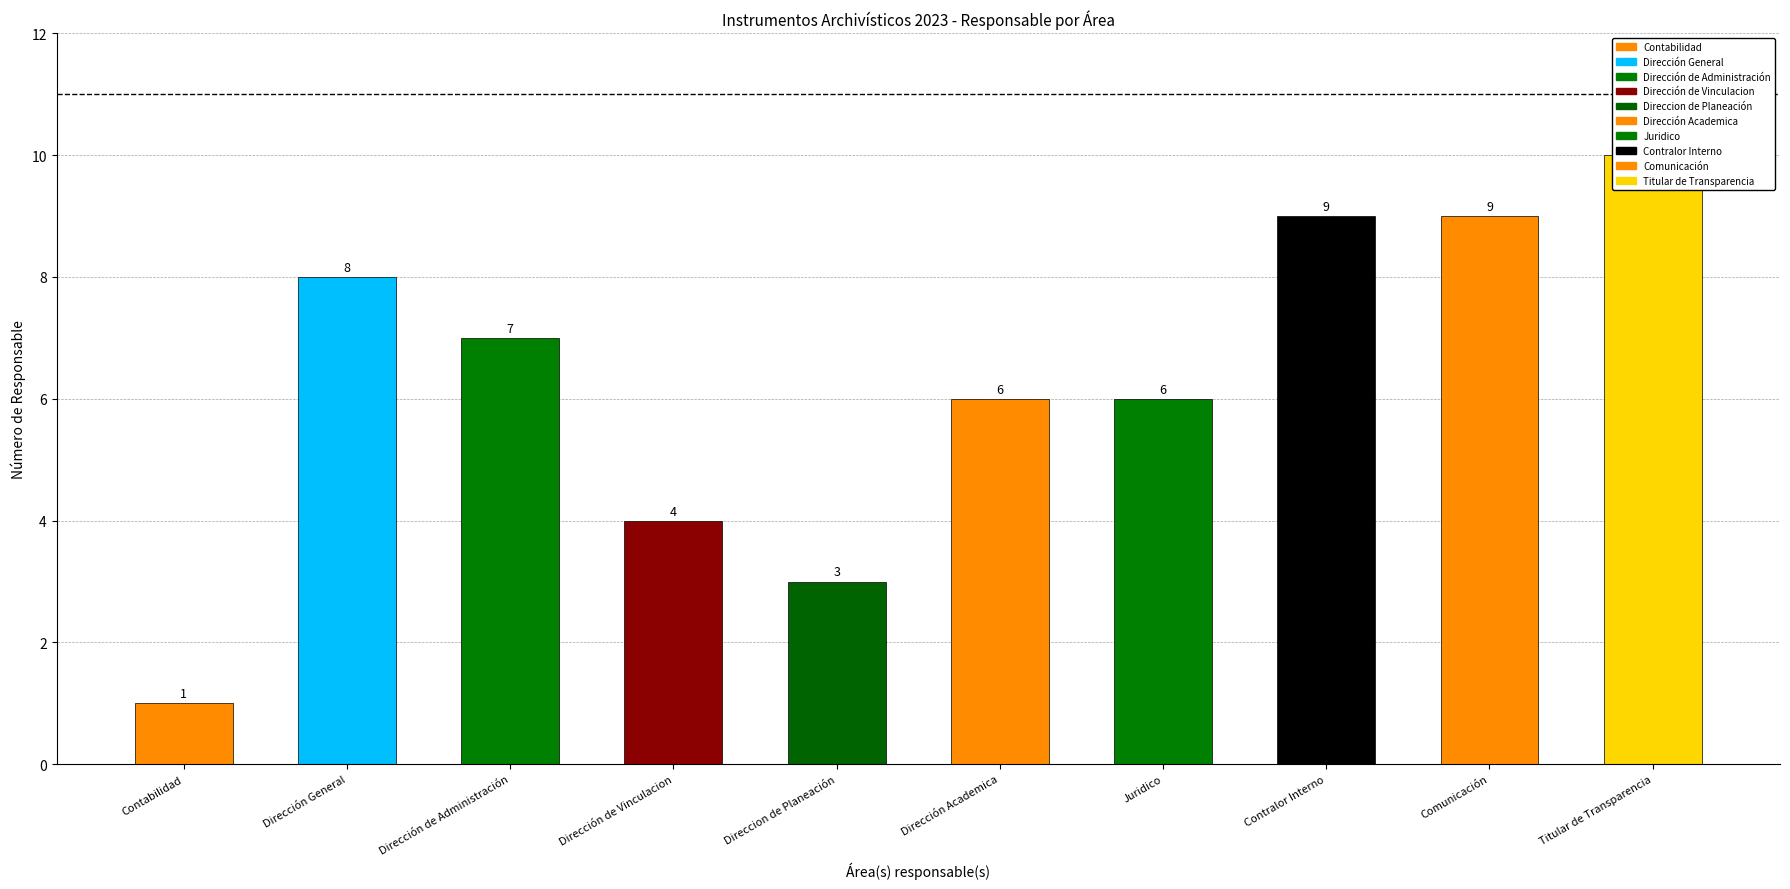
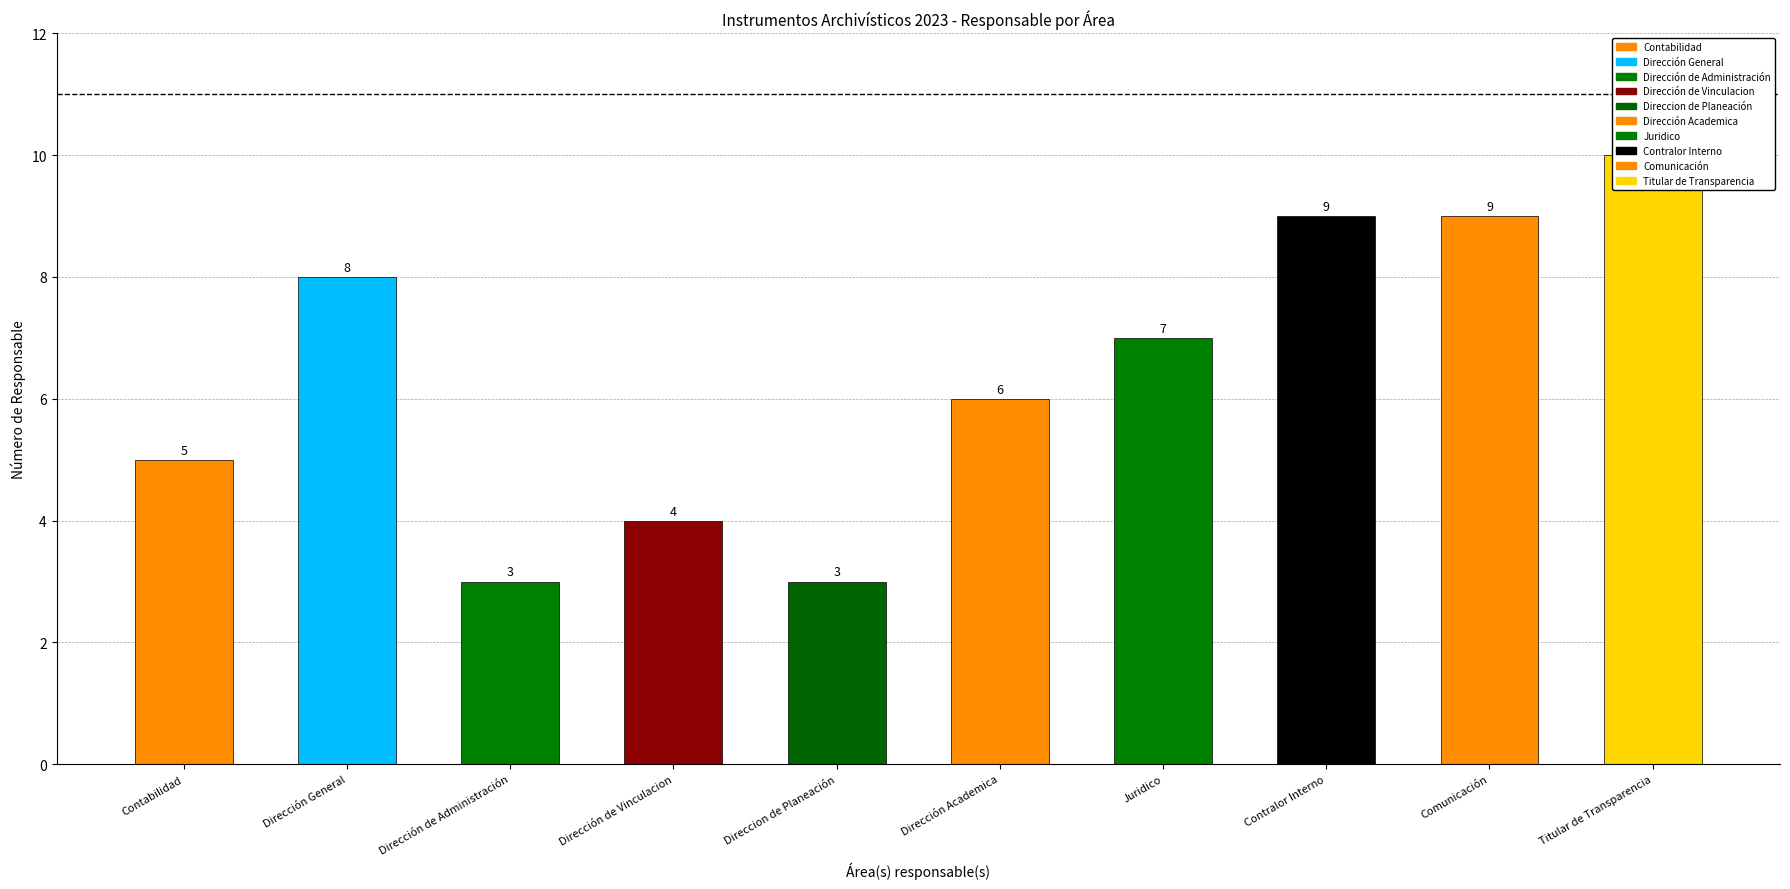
Contabilidad: 1 -> 5
Dirección de Administración: 7 -> 3
Juridico: 6 -> 7
